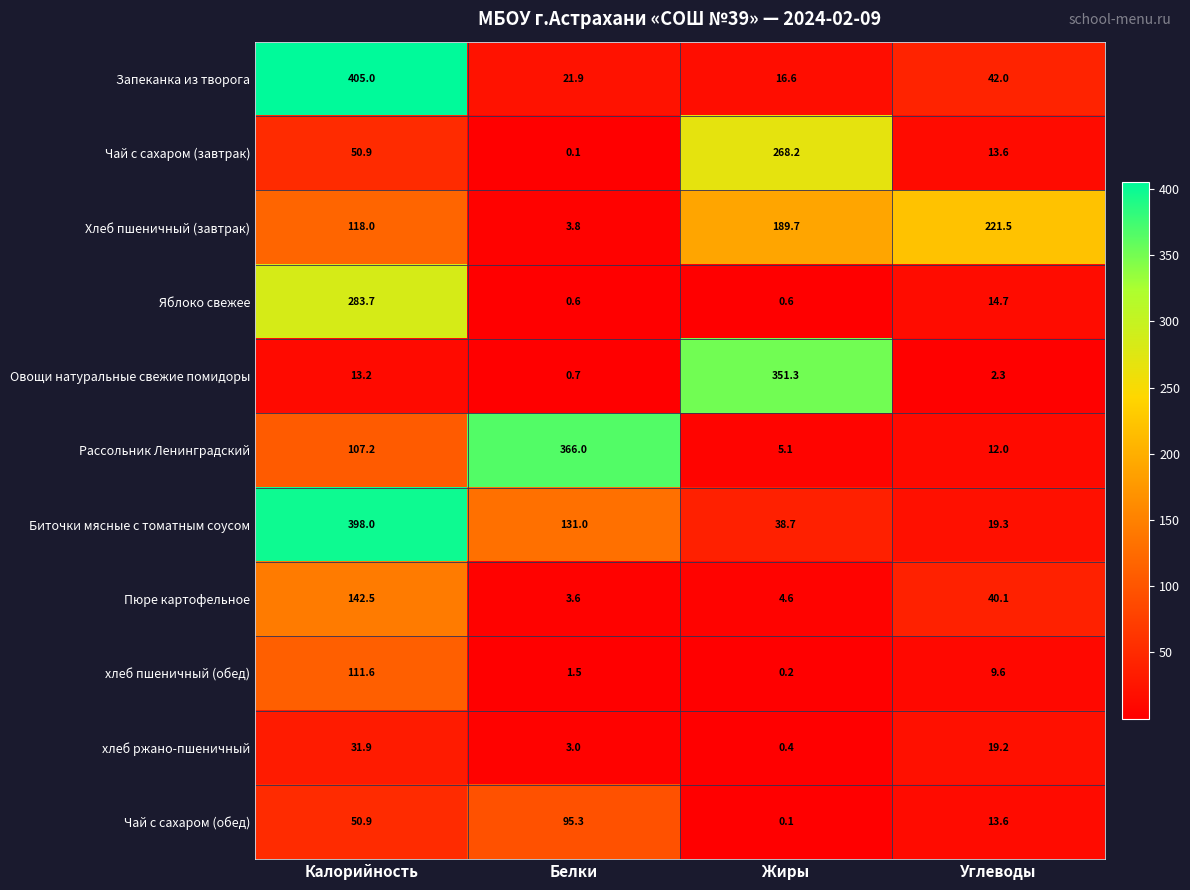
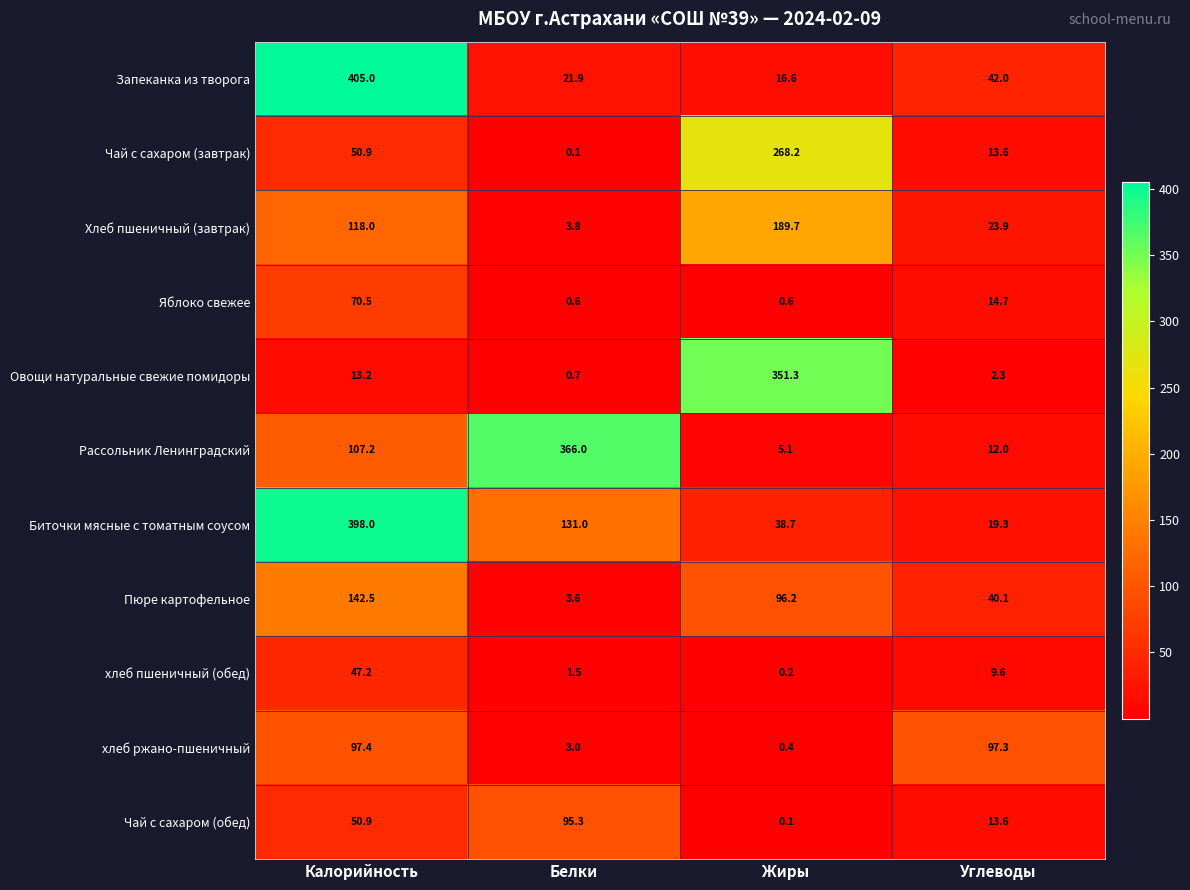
Хлеб пшеничный (завтрак), Углеводы: 221.5 -> 23.9
Яблоко свежее, Калорийность: 283.7 -> 70.5
Пюре картофельное, Жиры: 4.6 -> 96.2
хлеб пшеничный (обед), Калорийность: 111.6 -> 47.2
хлеб ржано-пшеничный, Калорийность: 31.9 -> 97.4
хлеб ржано-пшеничный, Углеводы: 19.2 -> 97.3
